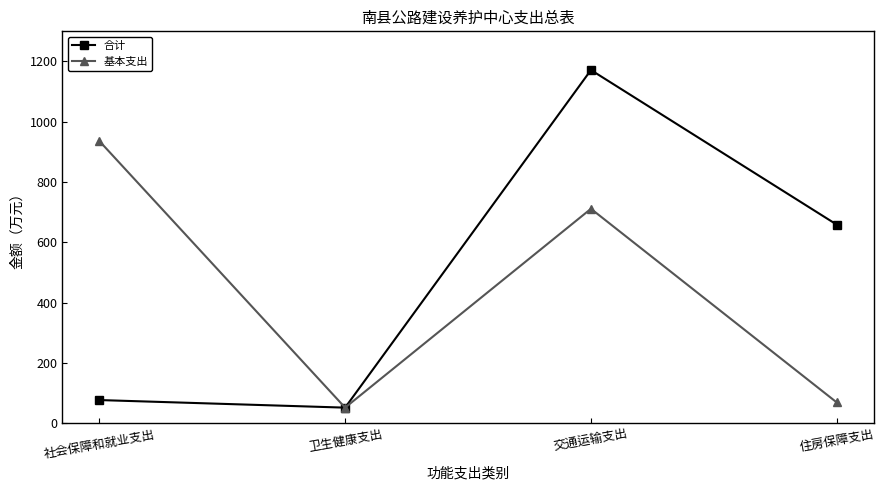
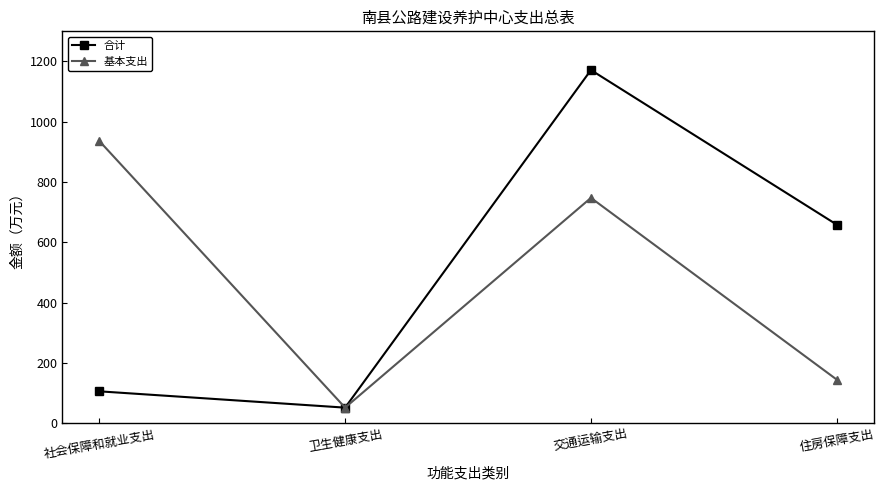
合计, 社会保障和就业支出: 80 -> 110
基本支出, 交通运输支出: 710 -> 750
基本支出, 住房保障支出: 70 -> 140
